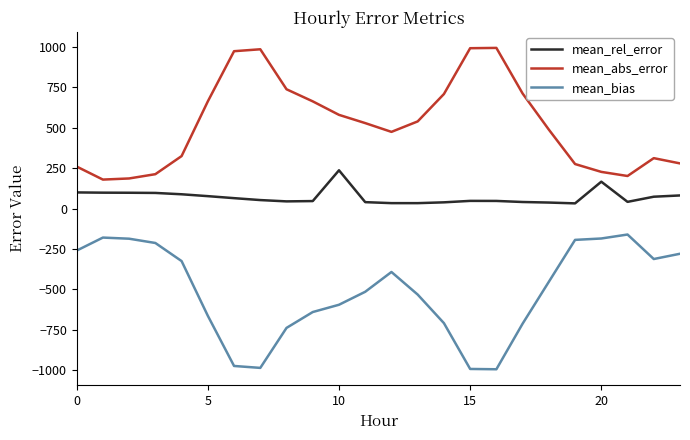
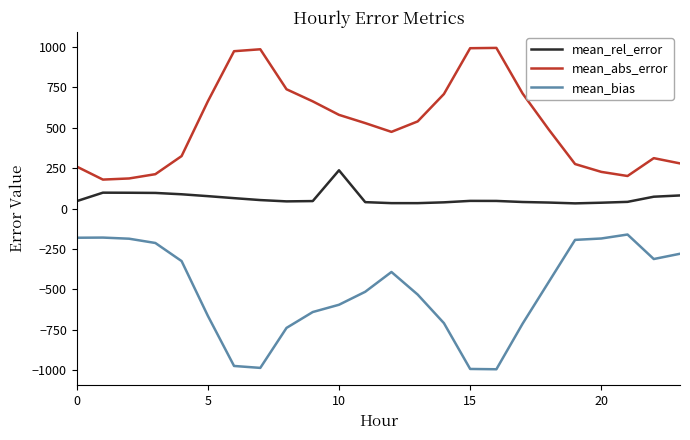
mean_rel_error, 0: 100 -> 50
mean_bias, 0: -260 -> -180
mean_rel_error, 20: 170 -> 40
